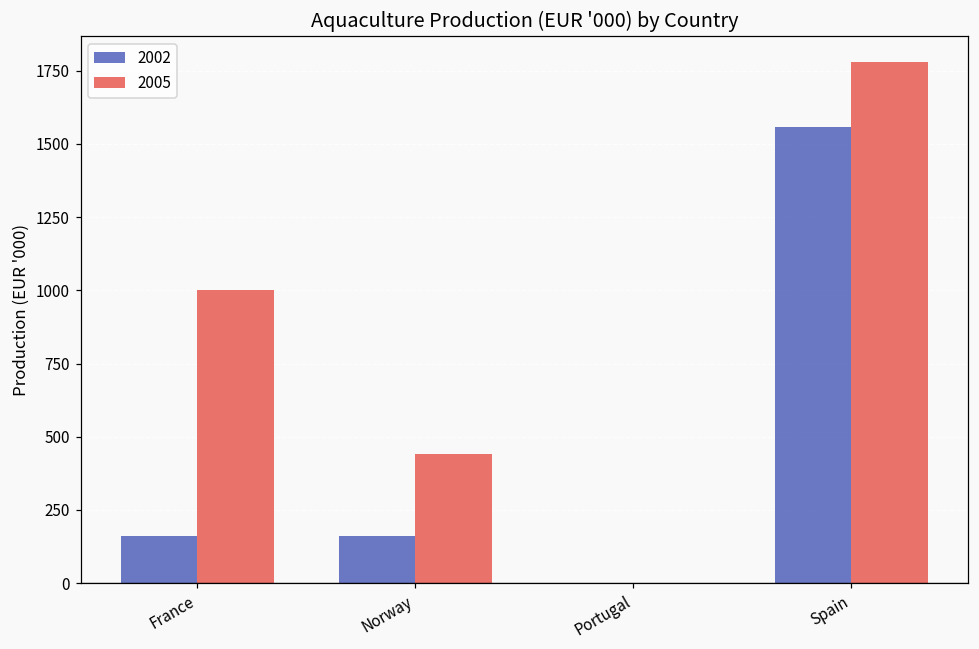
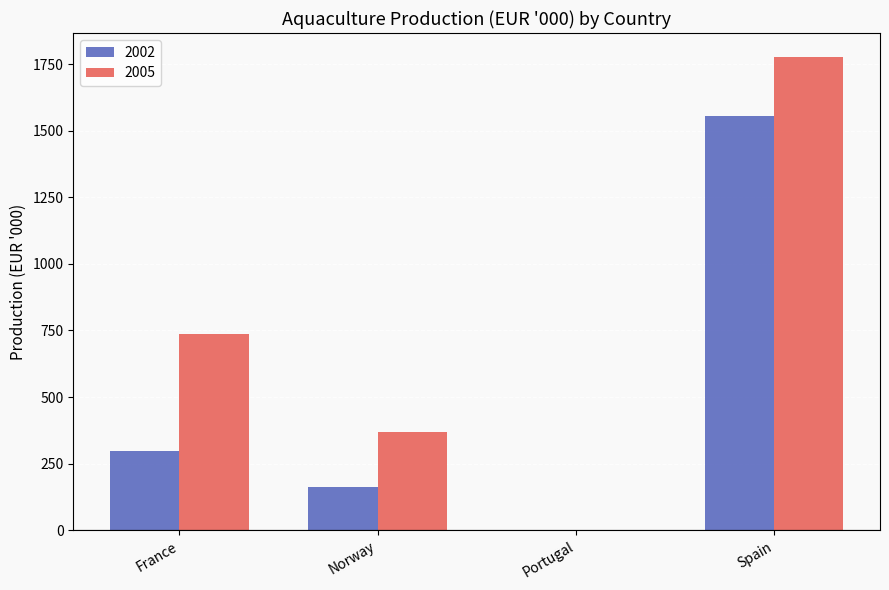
2002, France: 160 -> 300
2005, France: 1000 -> 740
2005, Norway: 440 -> 370
